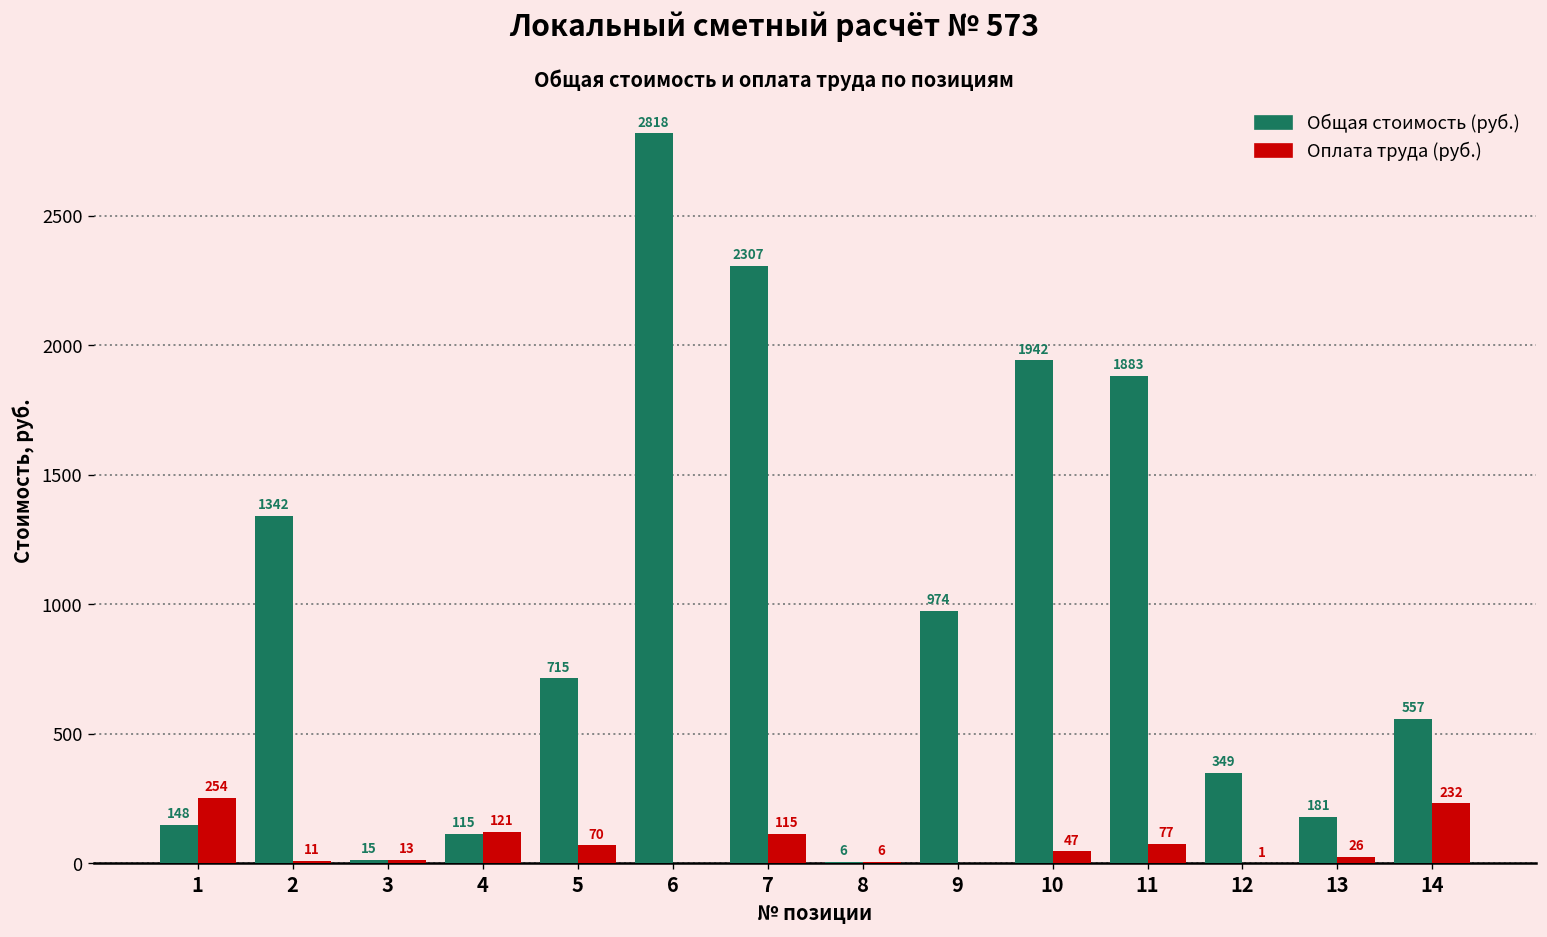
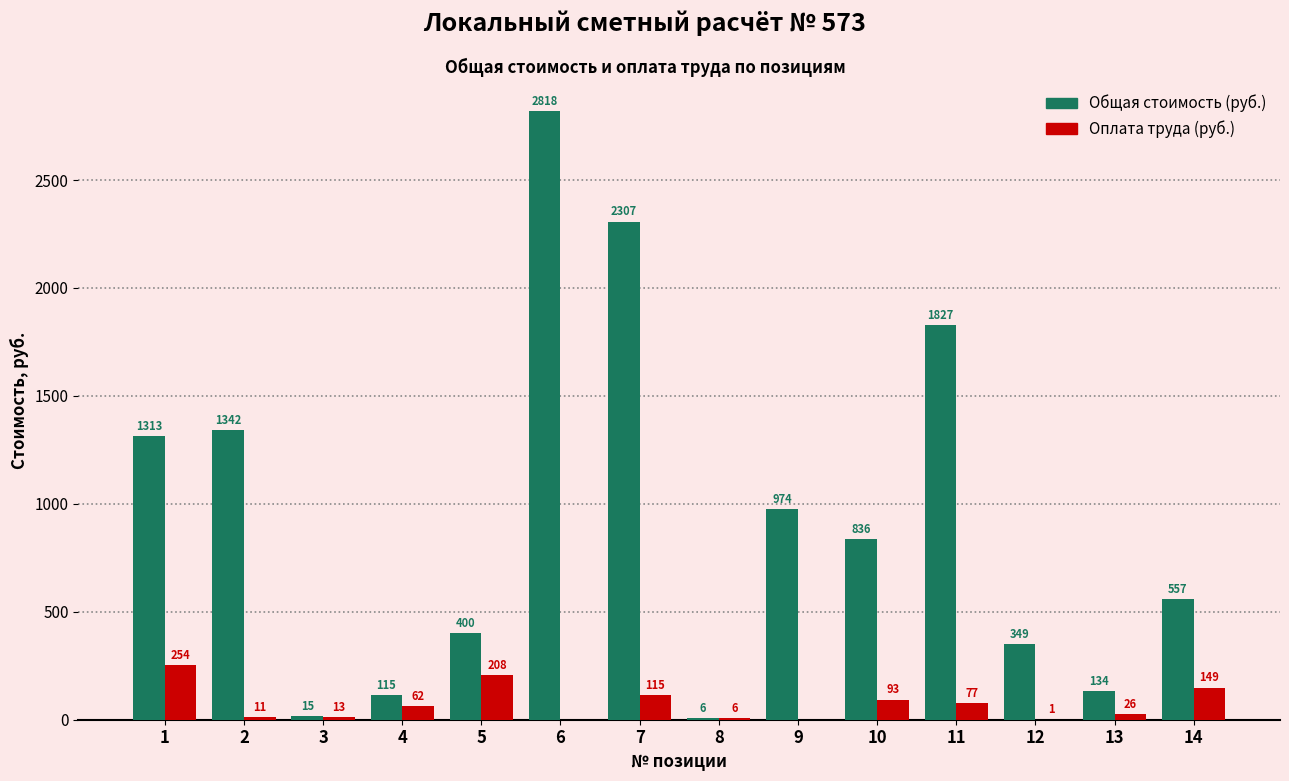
Общая стоимость (руб.), 1: 148 -> 1313
Оплата труда (руб.), 4: 121 -> 62
Общая стоимость (руб.), 5: 715 -> 400
Оплата труда (руб.), 5: 70 -> 208
Общая стоимость (руб.), 10: 1942 -> 836
Оплата труда (руб.), 10: 47 -> 93
Общая стоимость (руб.), 11: 1883 -> 1827
Общая стоимость (руб.), 13: 181 -> 134
Оплата труда (руб.), 14: 232 -> 149
